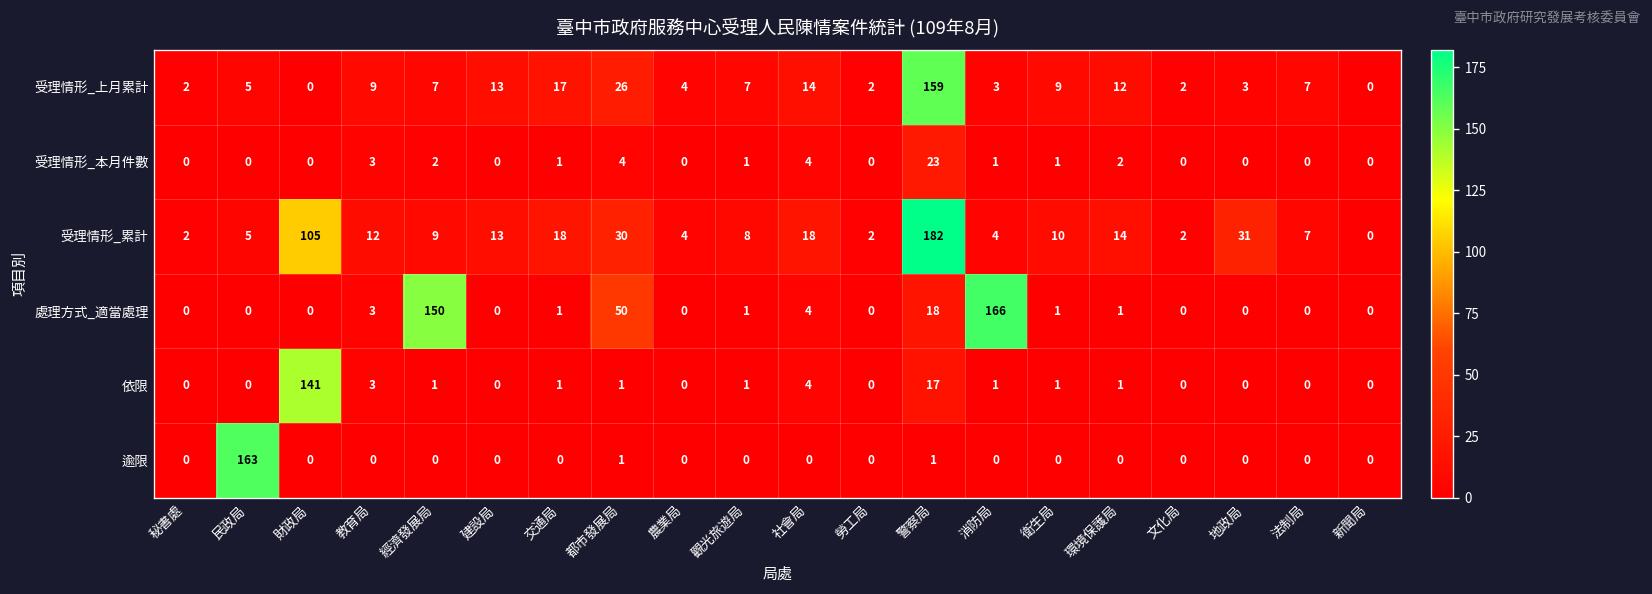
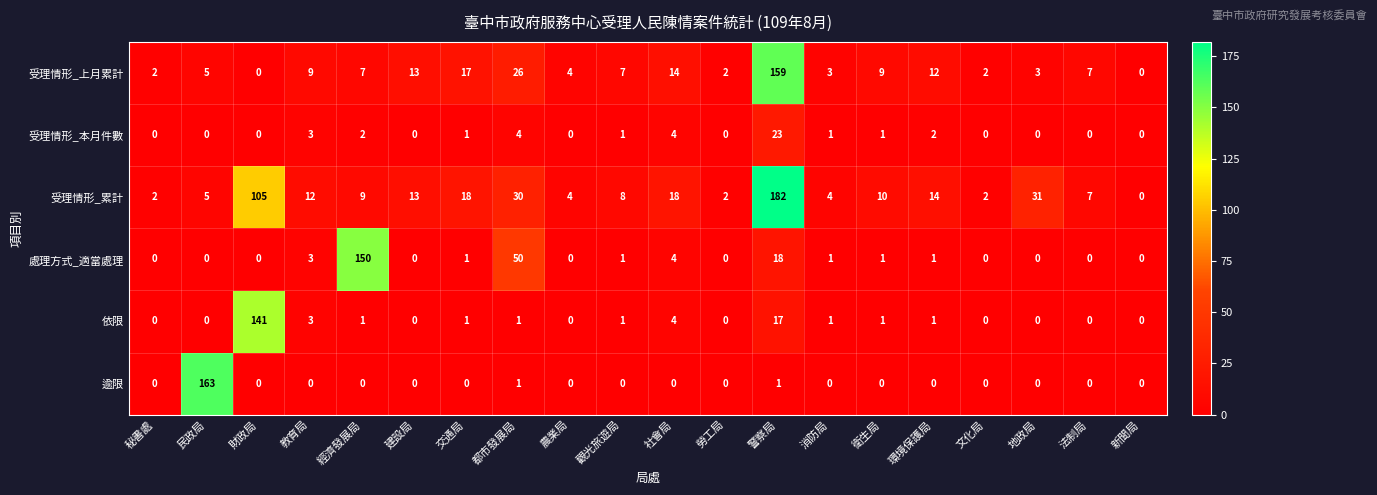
處理方式_適當處理, 消防局: 166 -> 1
